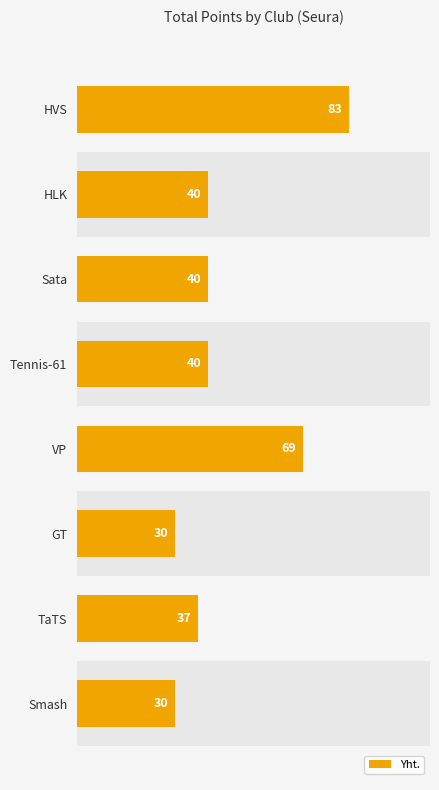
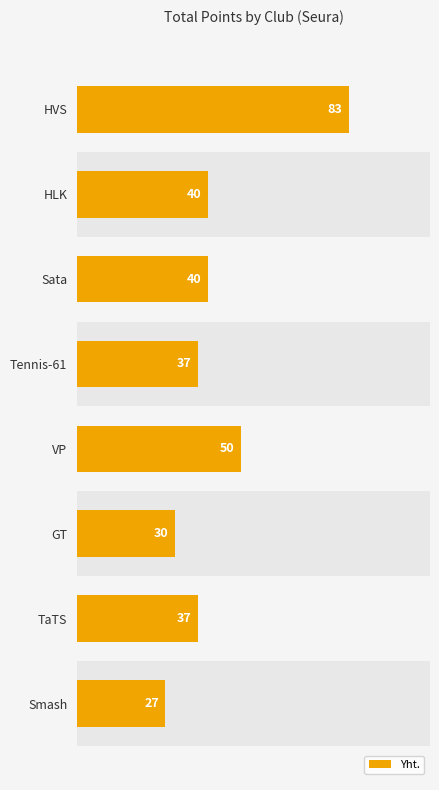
Yht., Tennis-61: 40 -> 37
Yht., VP: 69 -> 50
Yht., Smash: 30 -> 27
